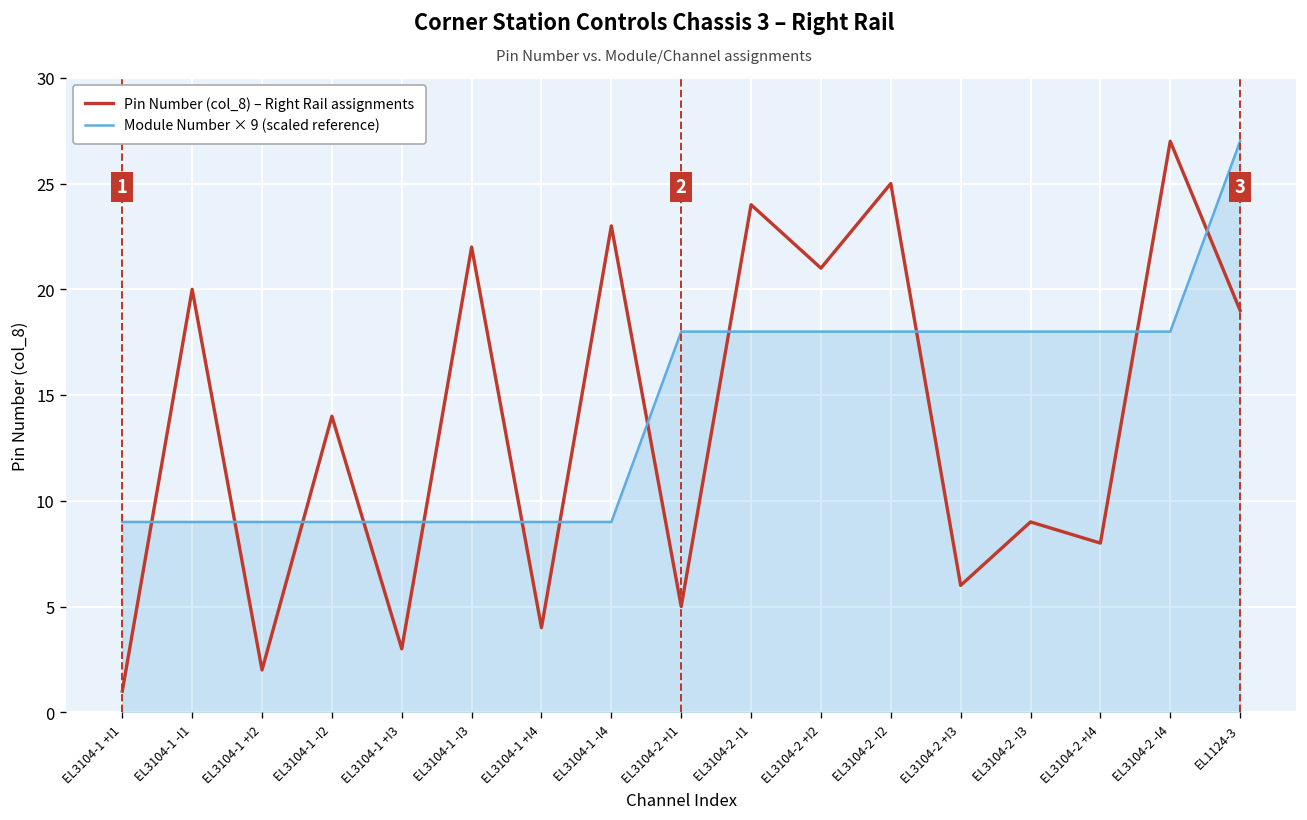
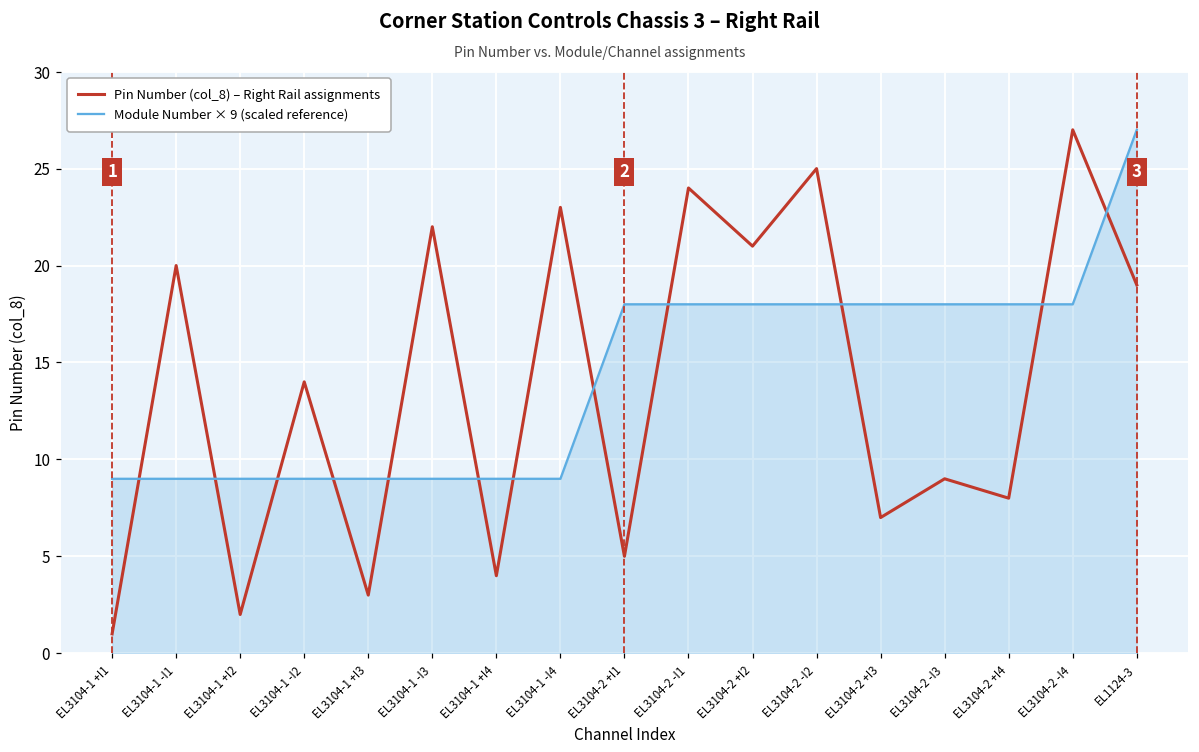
Pin Number (col_8) – Right Rail assignments, EL3104-2 +I3: 6 -> 7
